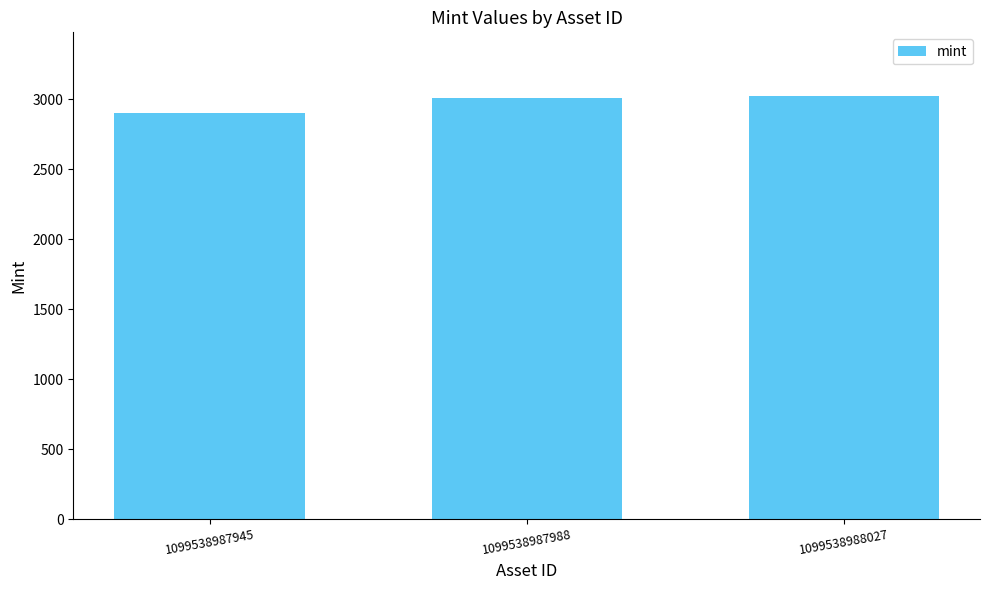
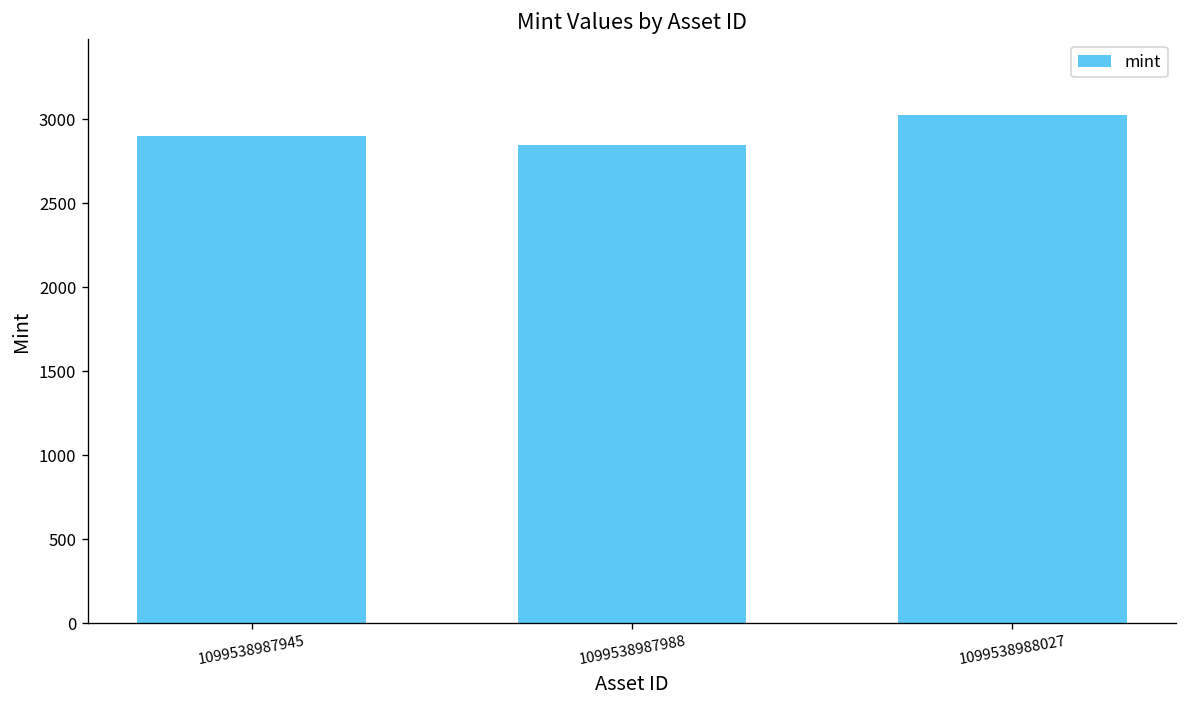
1099538987988: 3010 -> 2850
